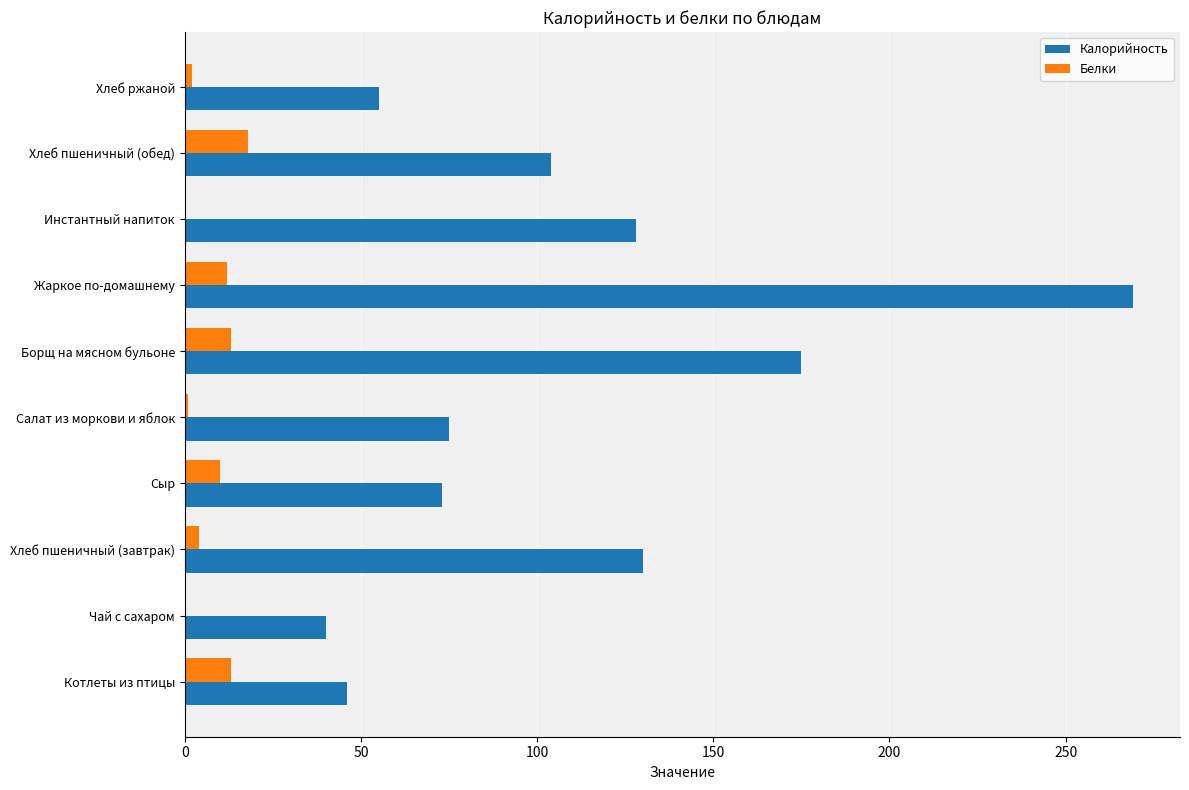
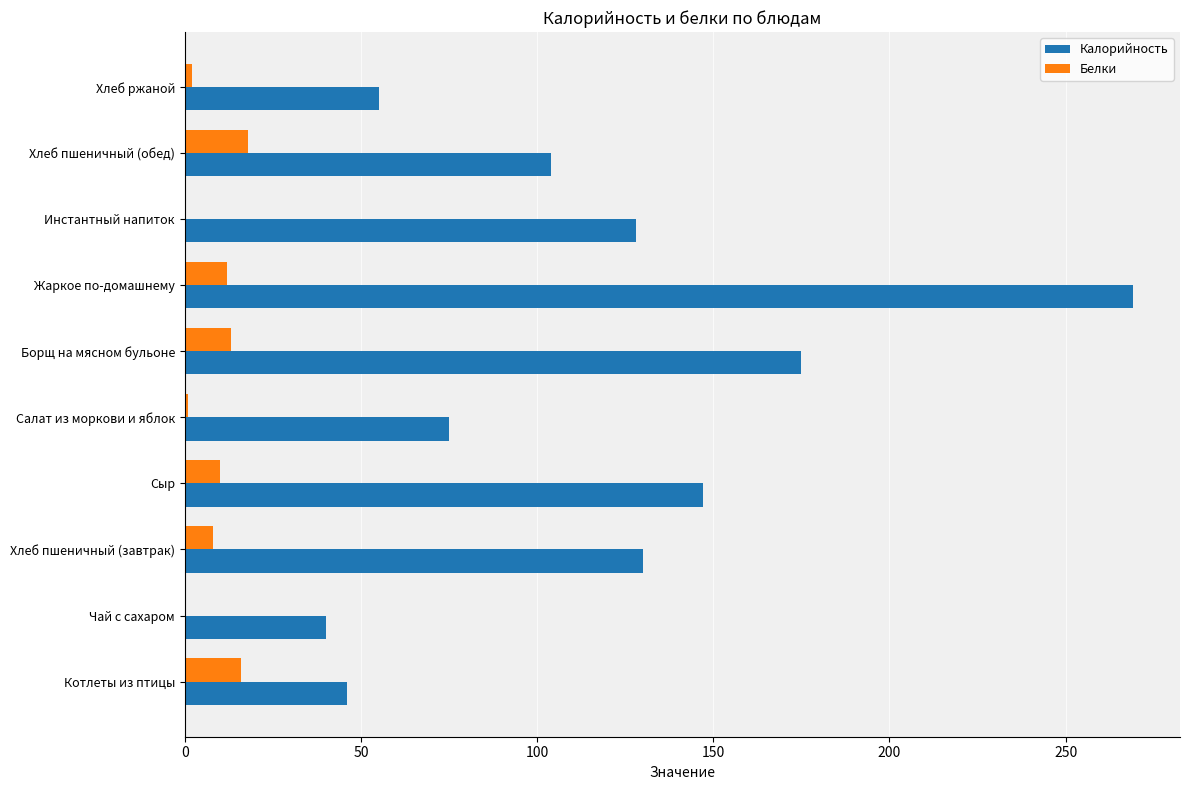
Калорийность, Сыр: 73 -> 147
Белки, Хлеб пшеничный (завтрак): 4 -> 8
Белки, Котлеты из птицы: 13 -> 16
